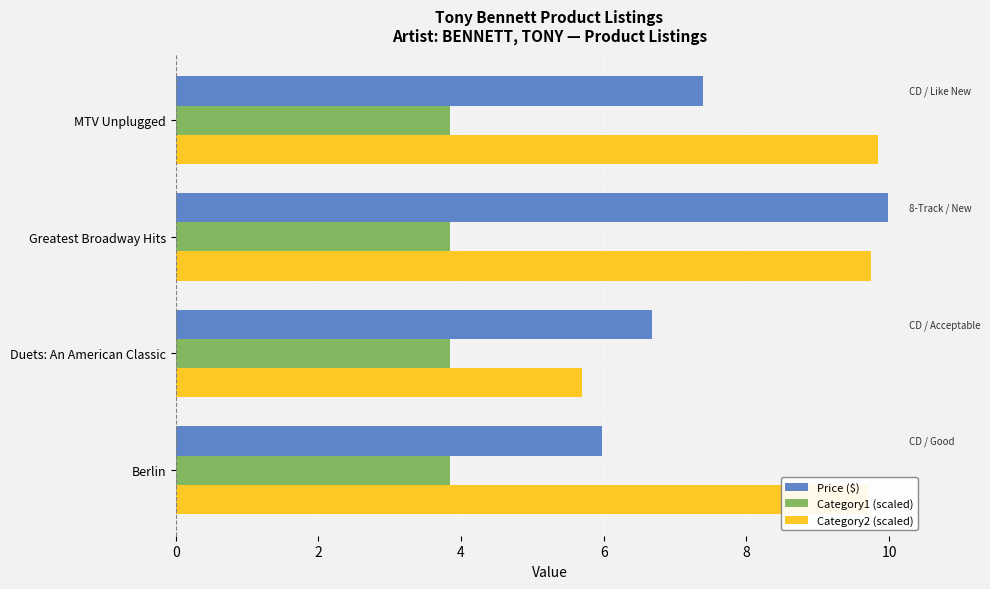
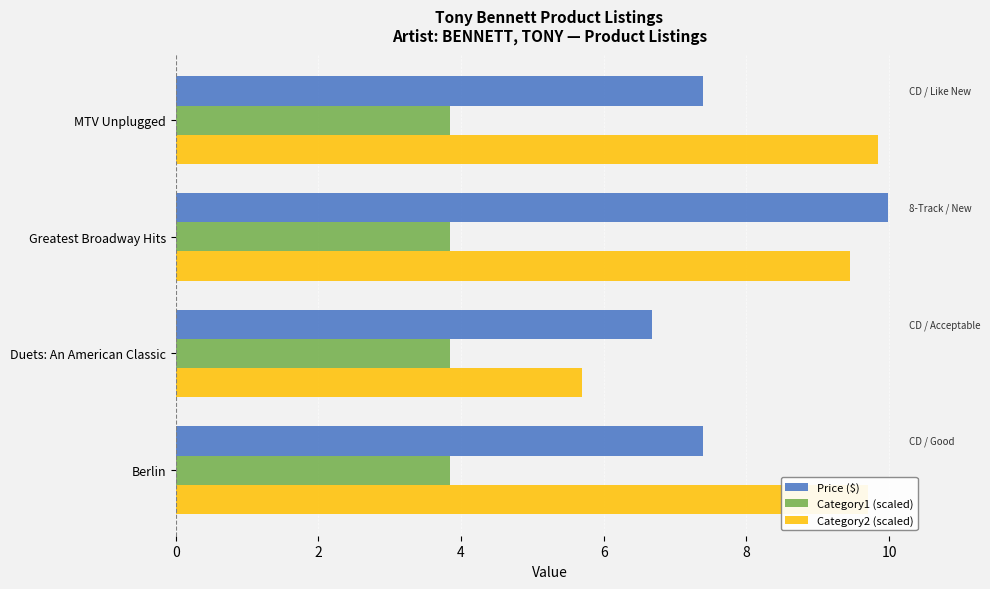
Category2 (scaled), Greatest Broadway Hits: 9.8 -> 9.5
Price ($), Berlin: 6.0 -> 7.4
